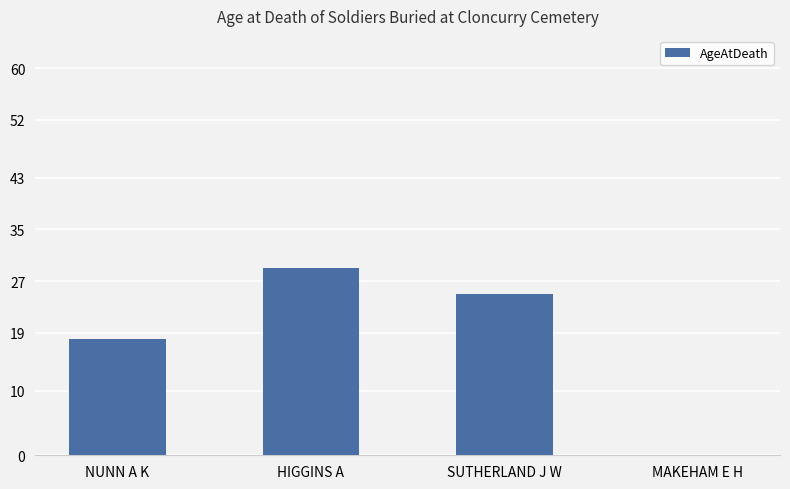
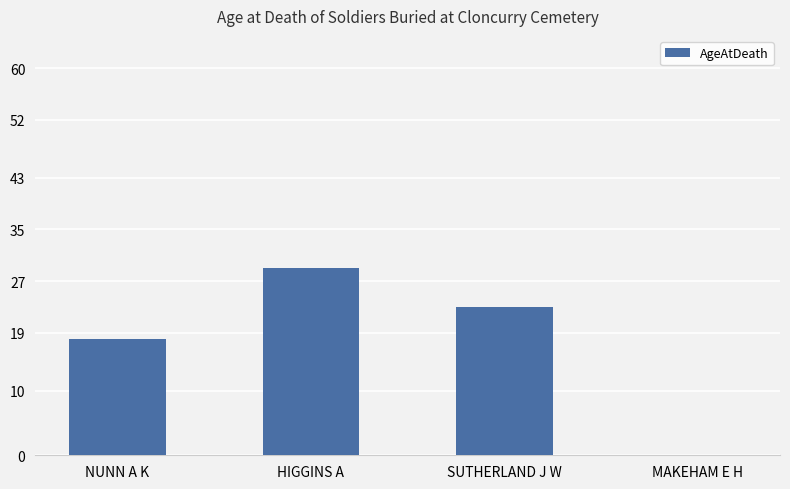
SUTHERLAND J W: 25 -> 23
